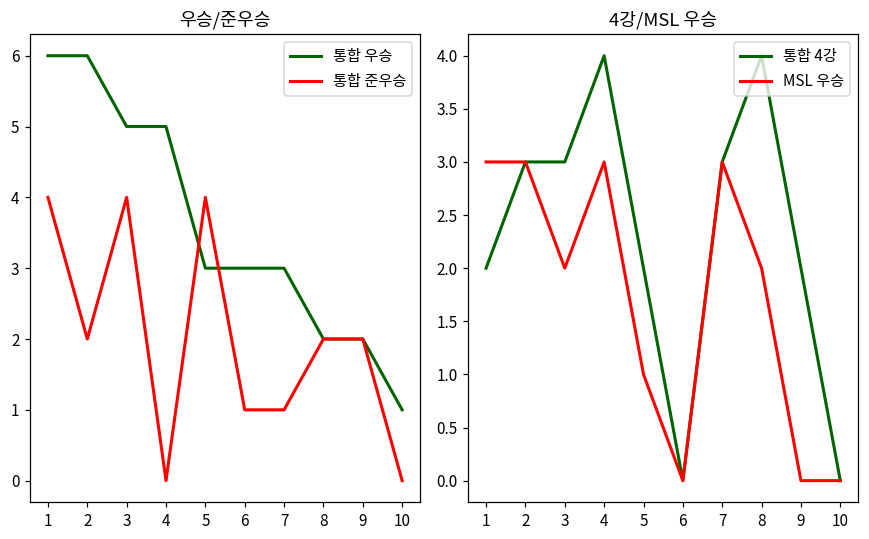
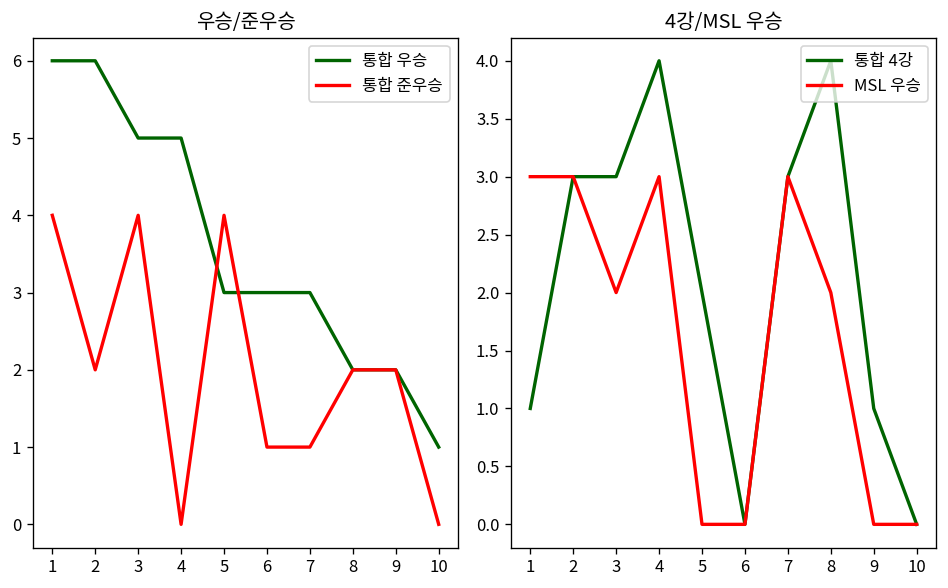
4강/MSL 우승, 통합 4강, 1: 2 -> 1
4강/MSL 우승, MSL 우승, 5: 1 -> 0
4강/MSL 우승, 통합 4강, 9: 2 -> 1
